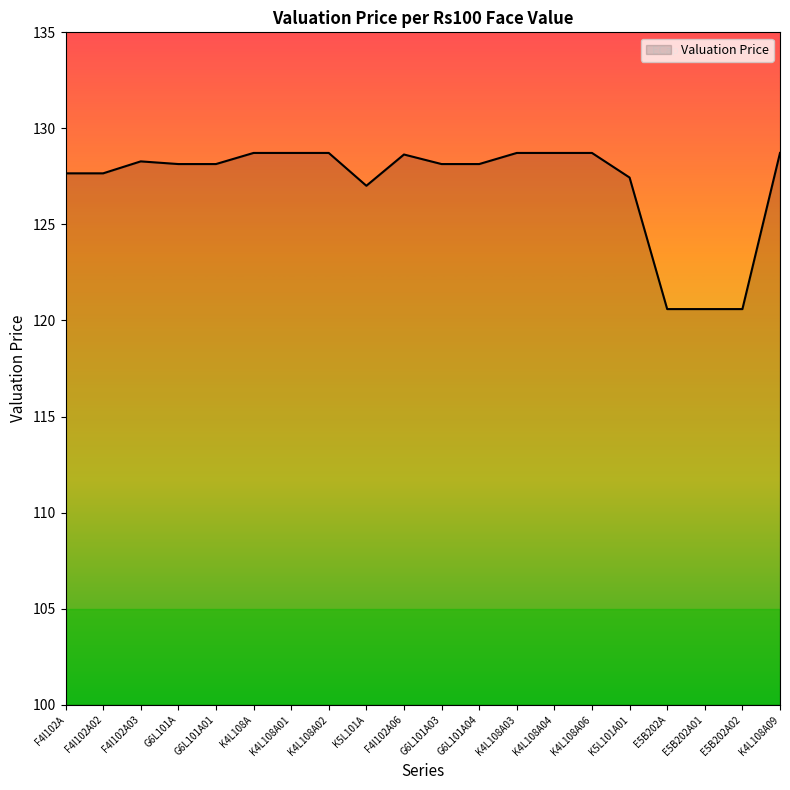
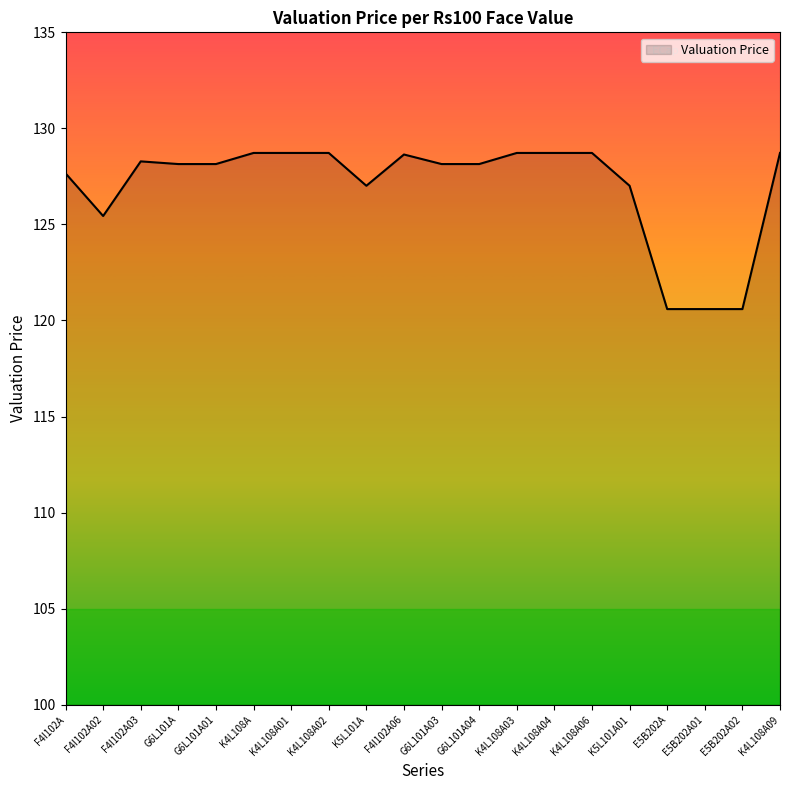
F4I102A02: 127.7 -> 125.4
K5L101A01: 127.4 -> 127.0
